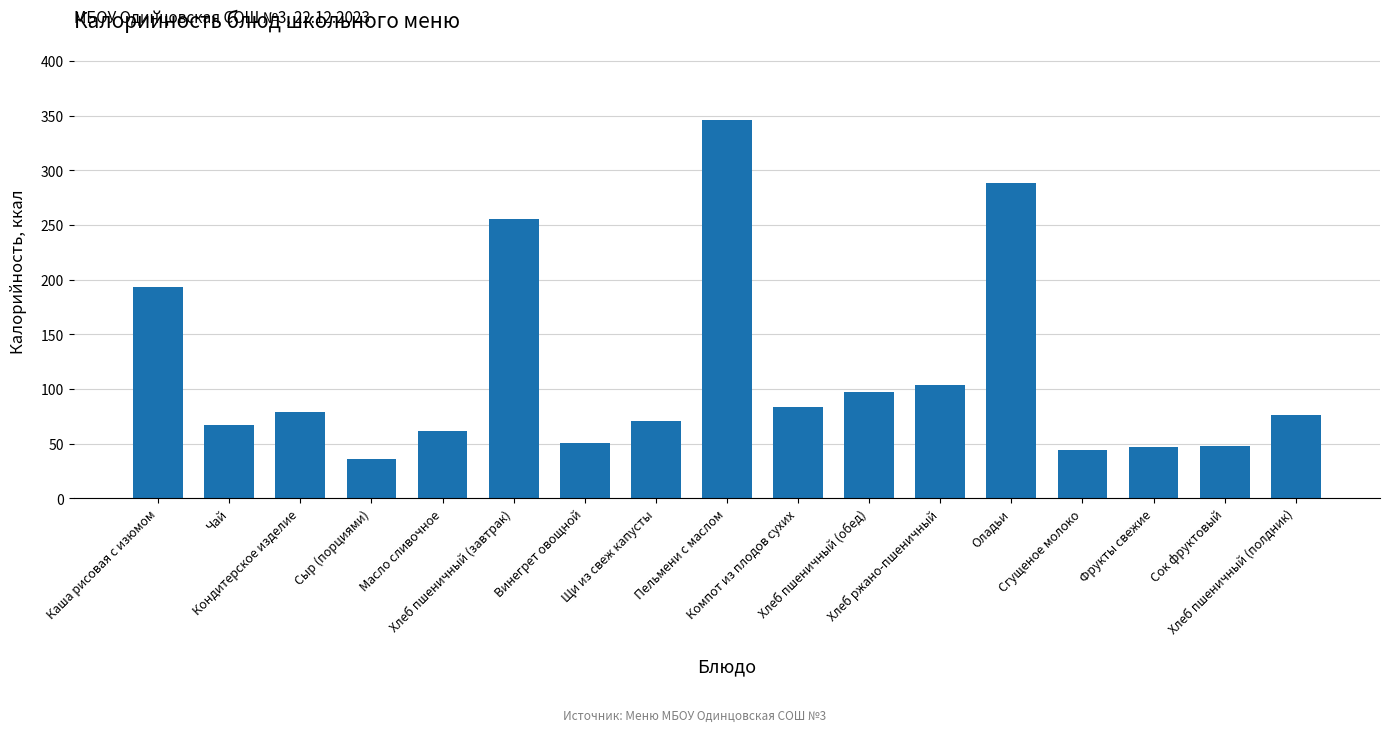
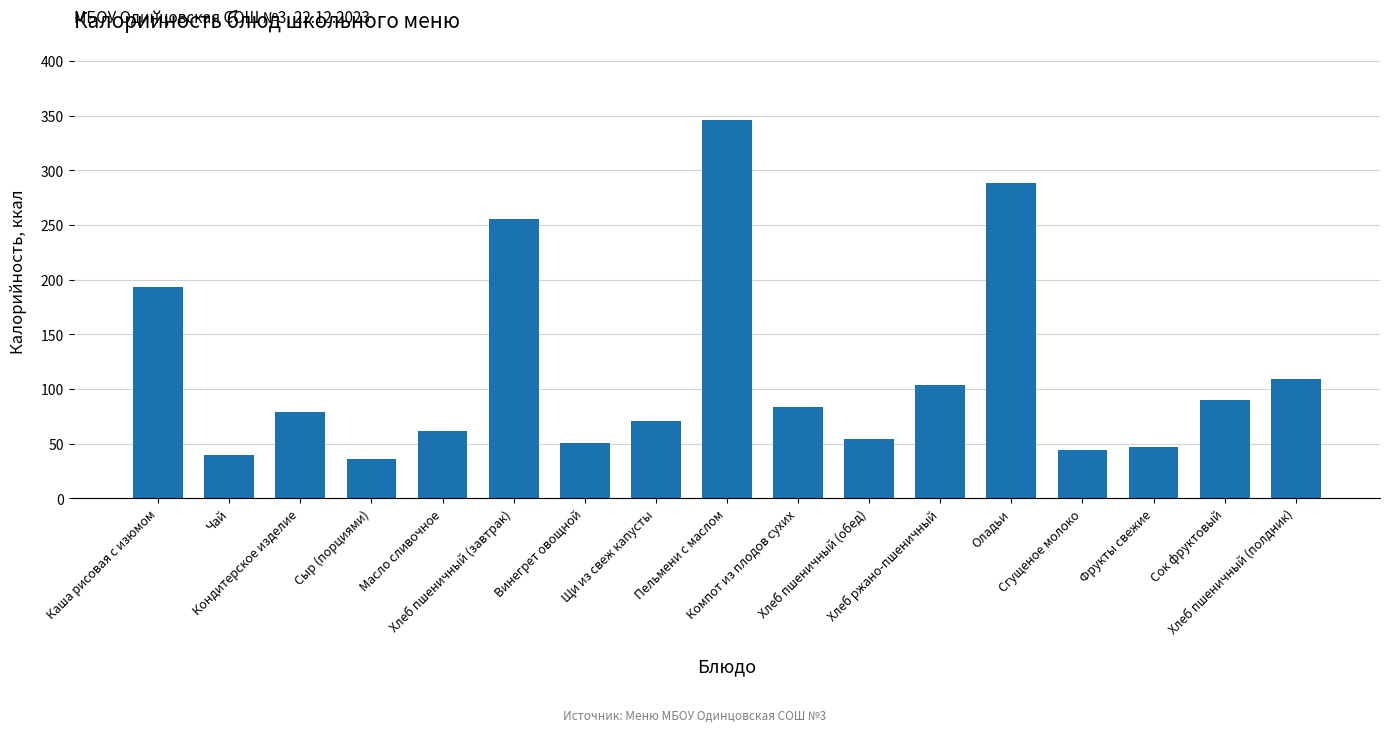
Чай: 67 -> 40
Хлеб пшеничный (обед): 97 -> 55
Сок фруктовый: 48 -> 90
Хлеб пшеничный (полдник): 76 -> 110
